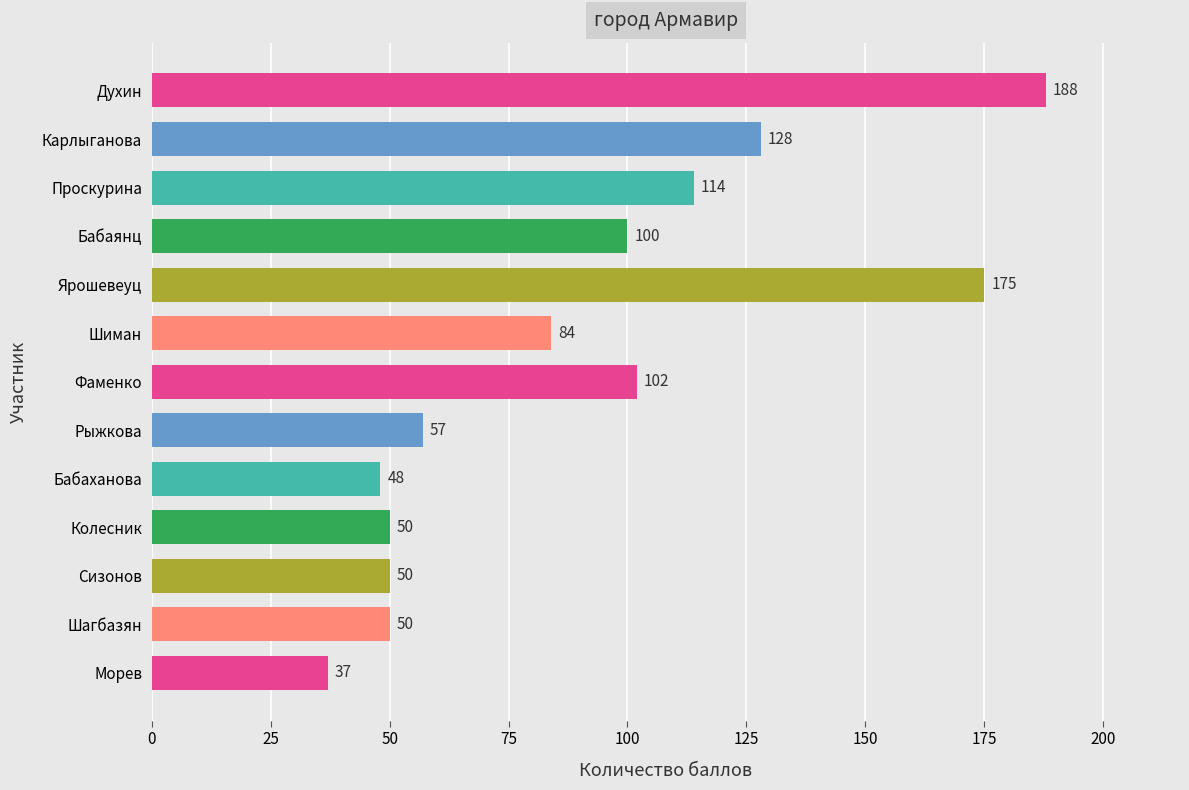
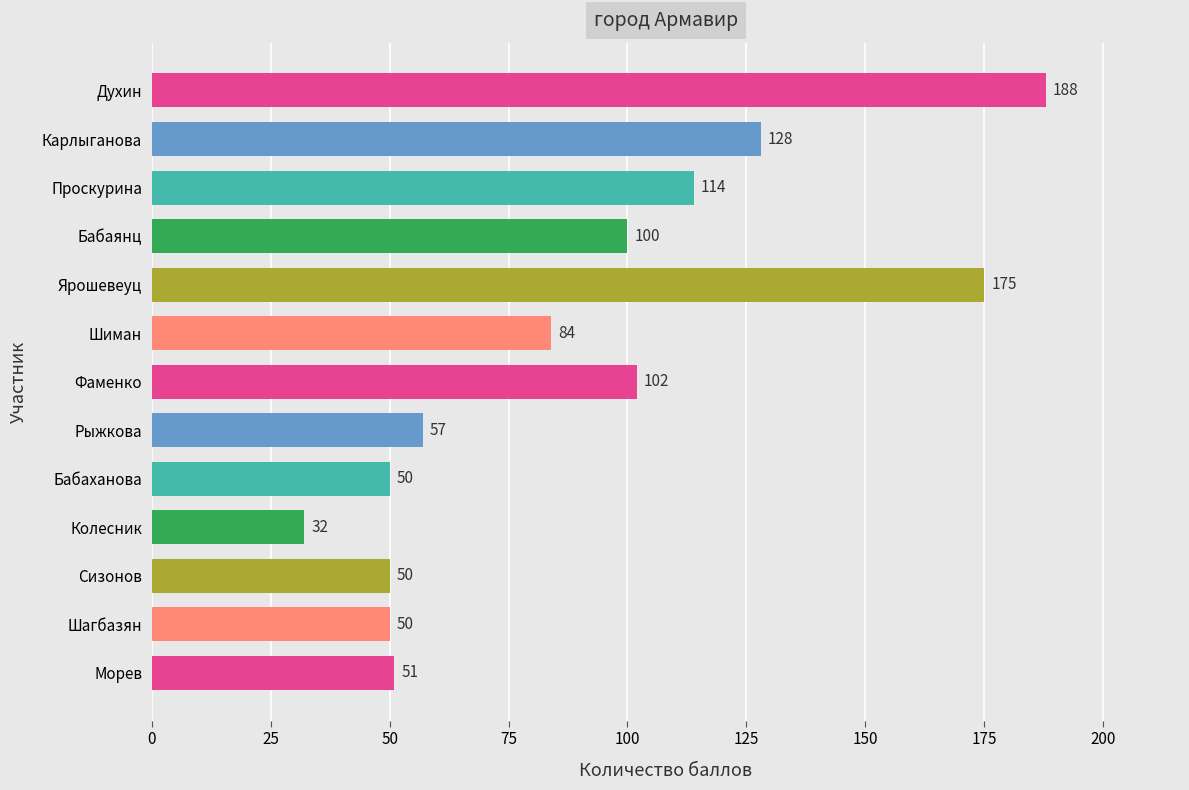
Бабаханова: 48 -> 50
Колесник: 50 -> 32
Морев: 37 -> 51
